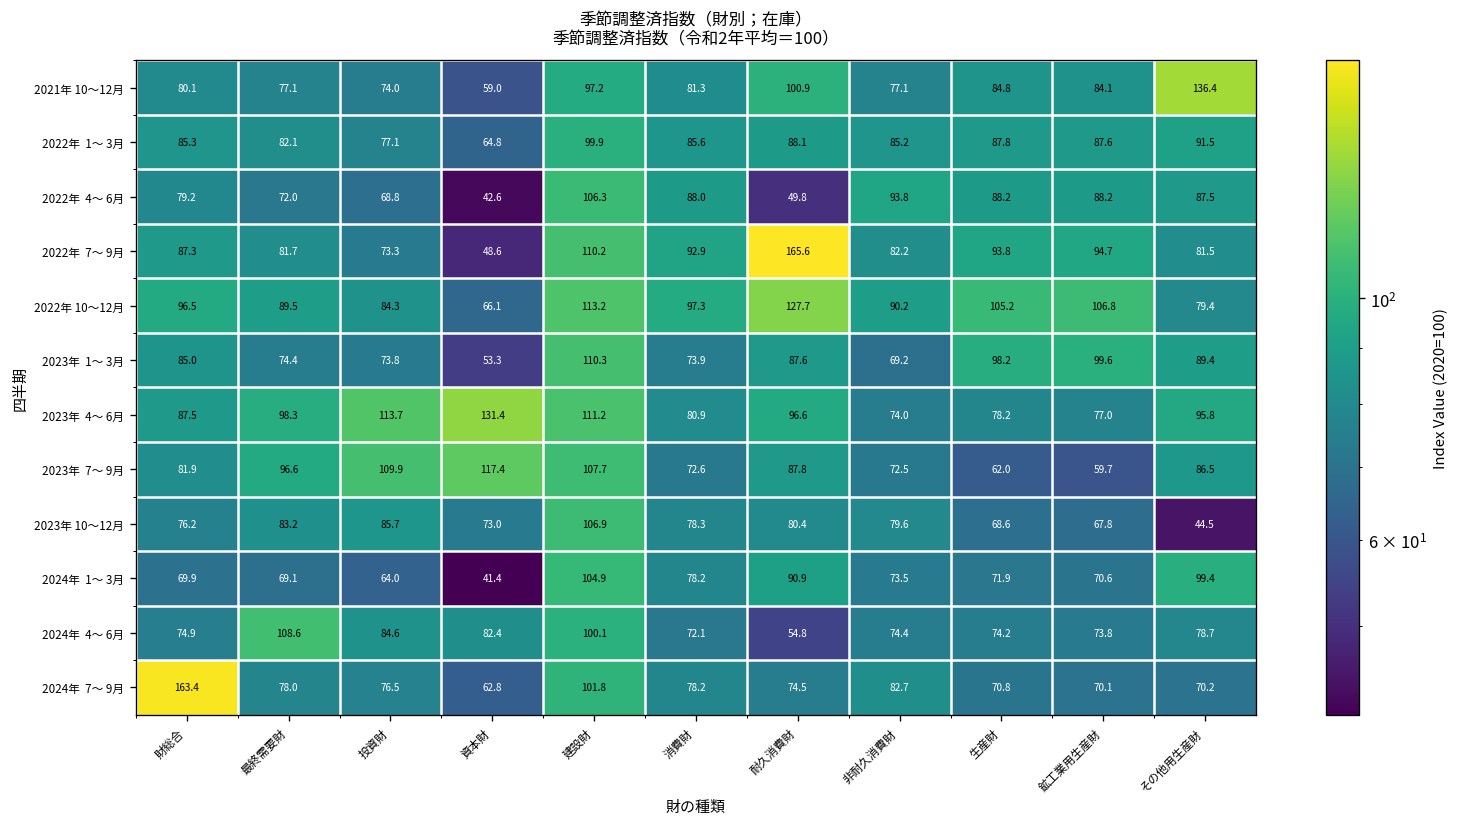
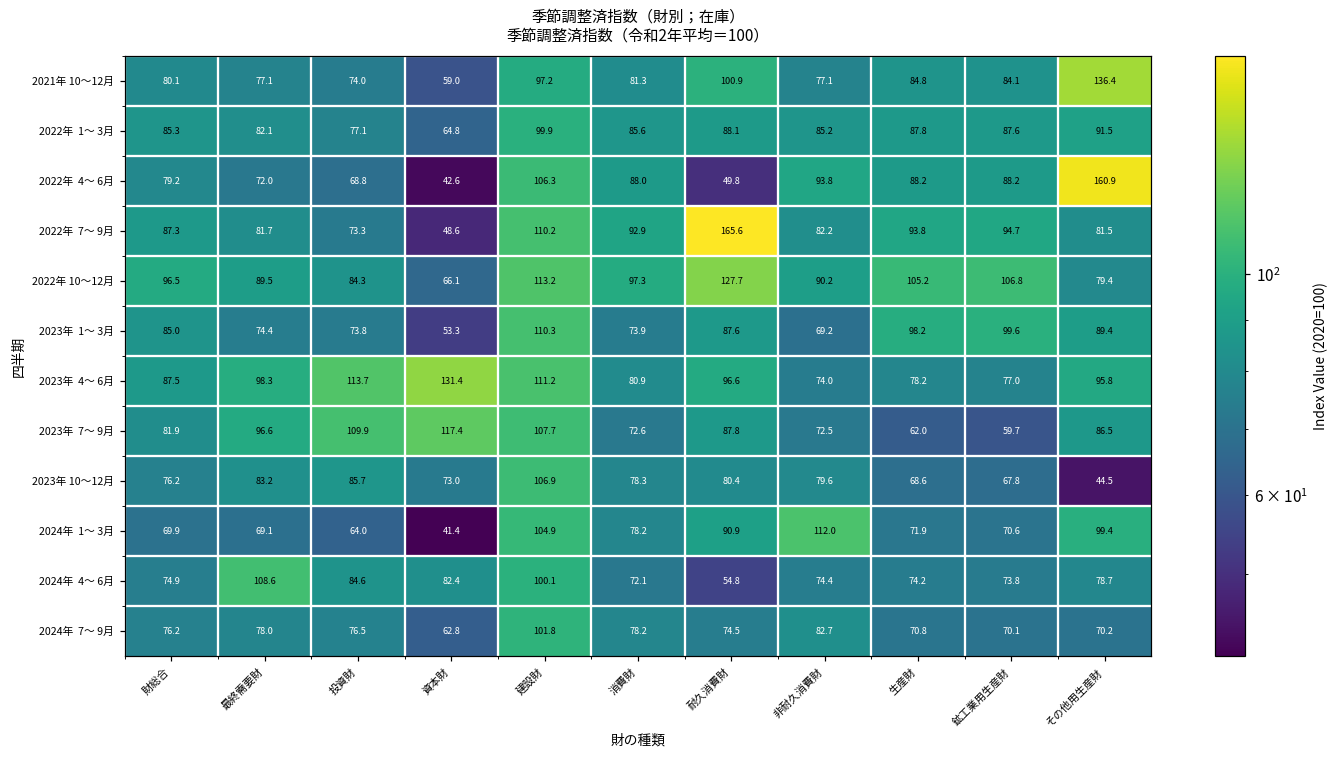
2022年 4～ 6月, その他用生産財: 87.5 -> 160.9
2024年 1～ 3月, 非耐久消費財: 73.5 -> 112.0
2024年 7～ 9月, 財総合: 163.4 -> 76.2
